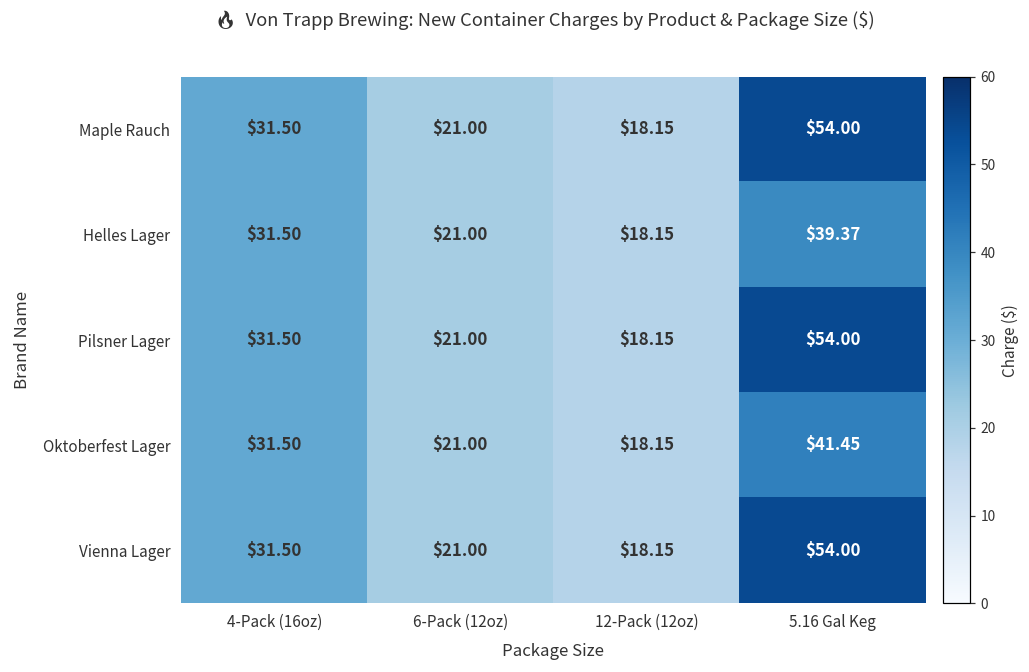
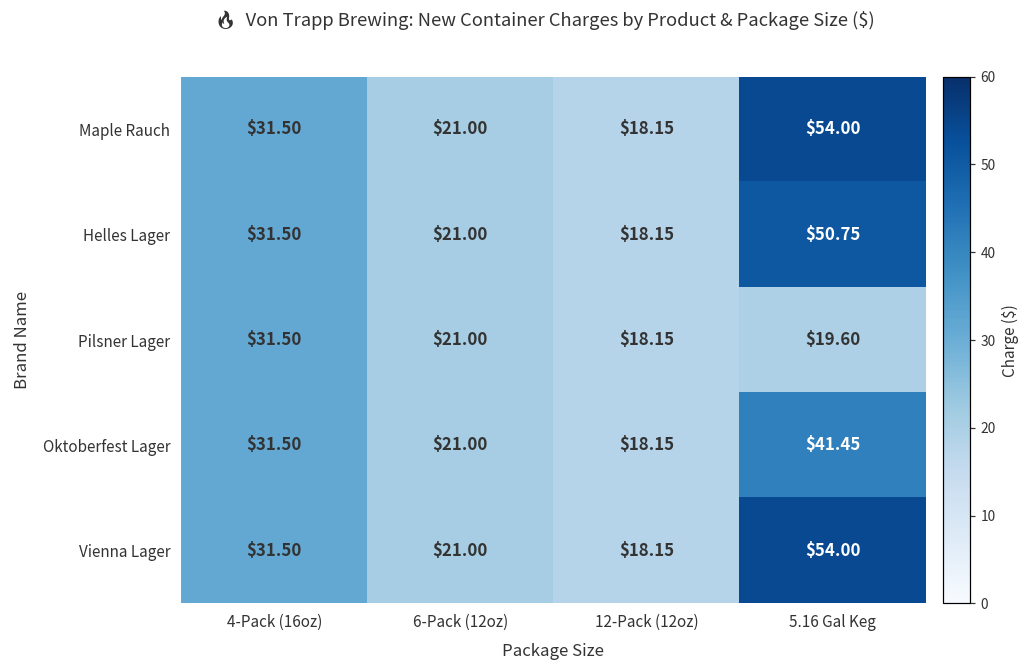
Helles Lager, 5.16 Gal Keg: $39.37 -> $50.75
Pilsner Lager, 5.16 Gal Keg: $54.00 -> $19.60
